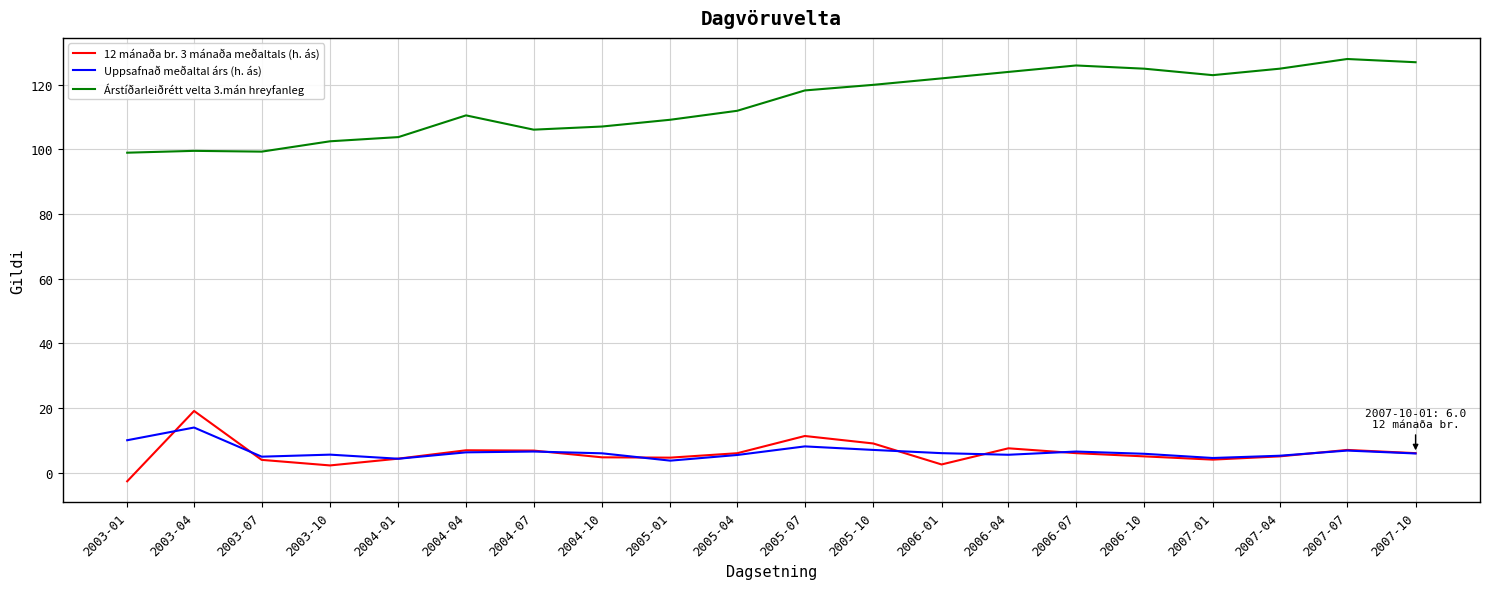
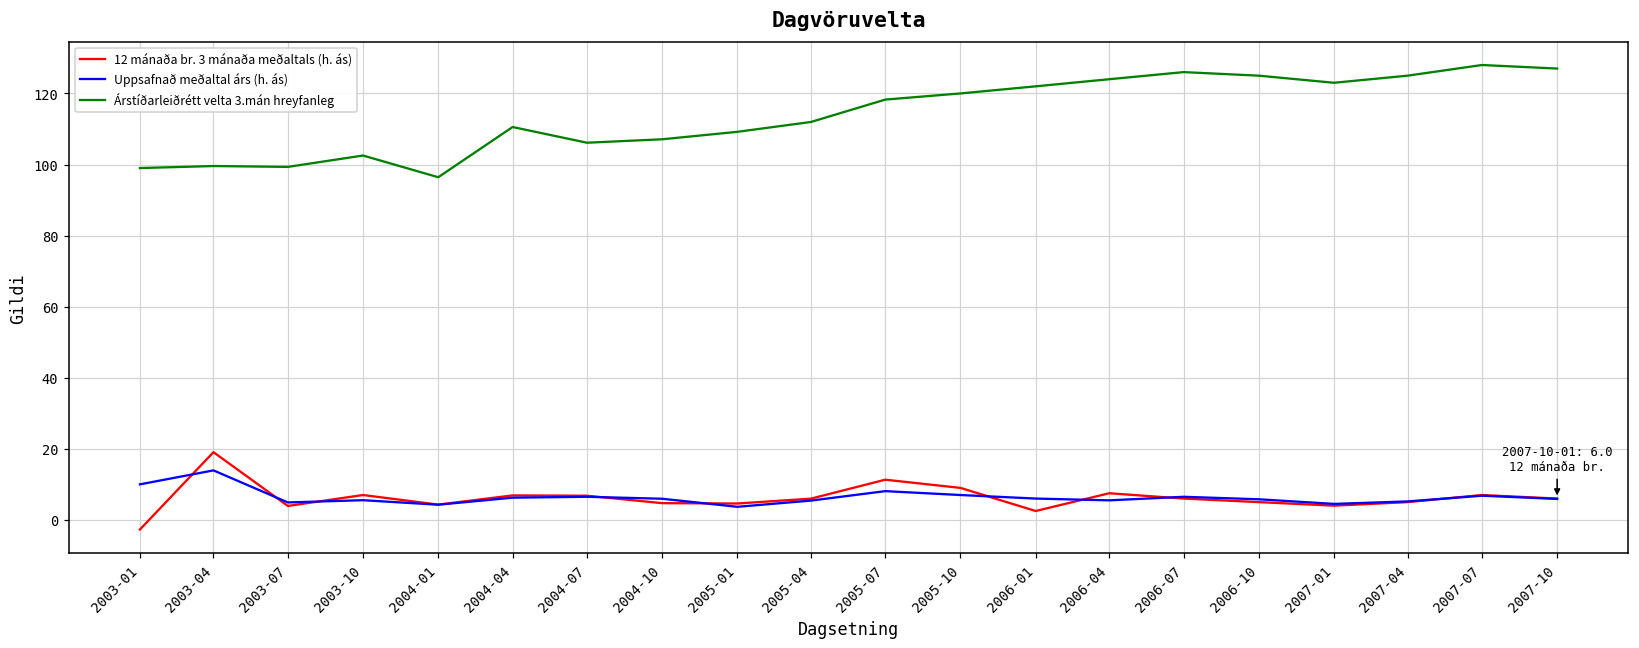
12 mánaða br. 3 mánaða meðaltals (h. ás), 2003-10: 2 -> 7
Árstíðarleiðrétt velta 3.mán hreyfanleg, 2004-01: 104 -> 96
